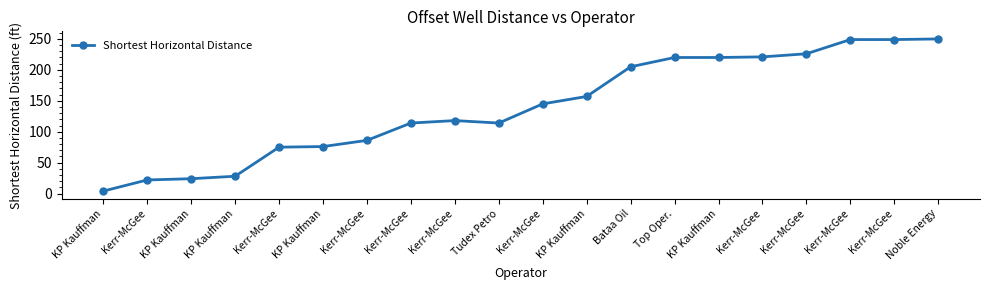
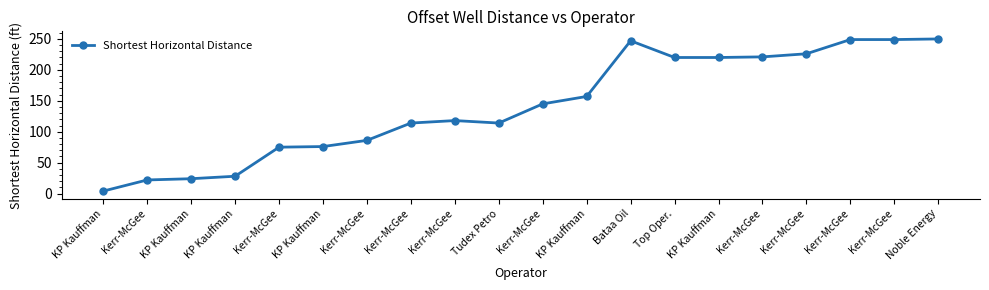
Bataa Oil: 210 -> 250
